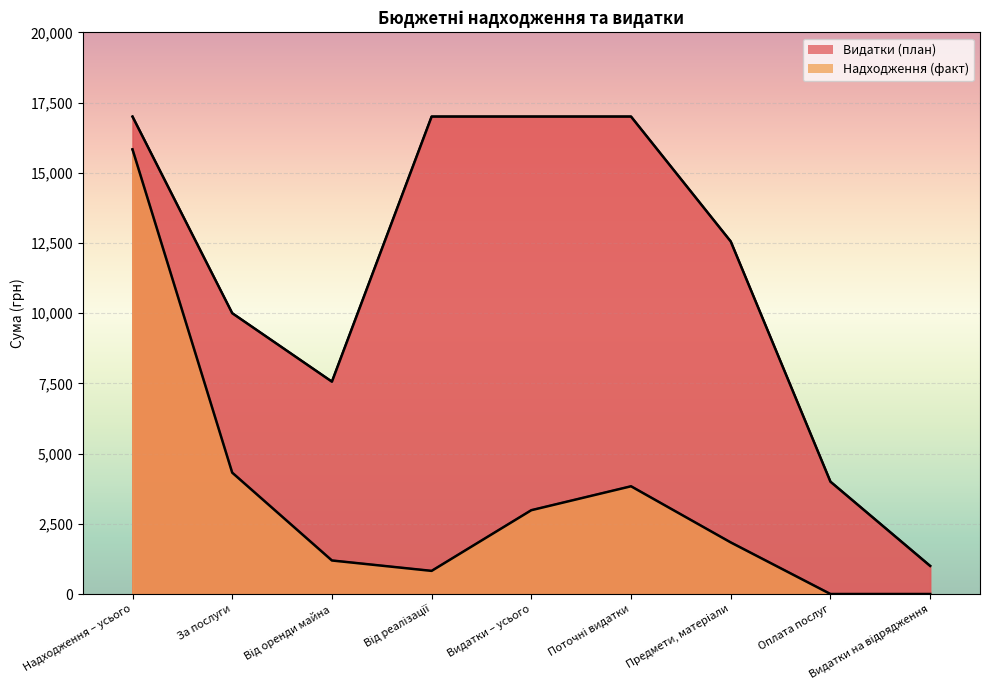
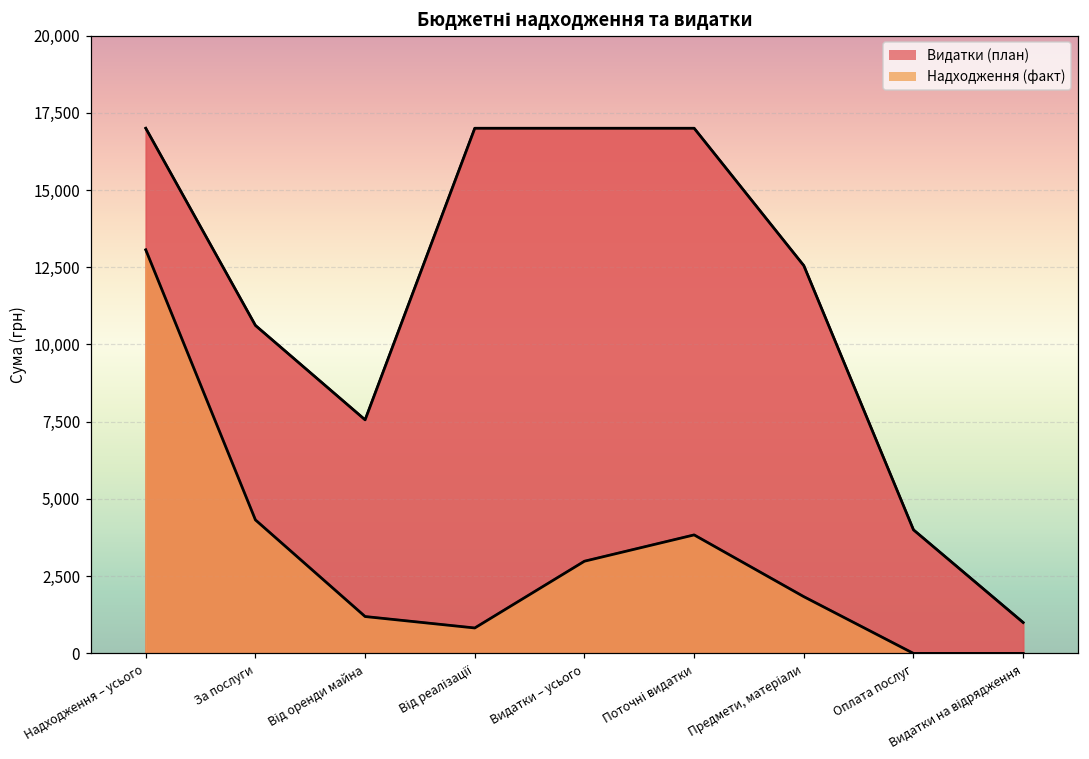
Надходження (факт), Надходження – усього: 15,800 -> 13,100
Видатки (план), За послуги: 10,000 -> 10,600
